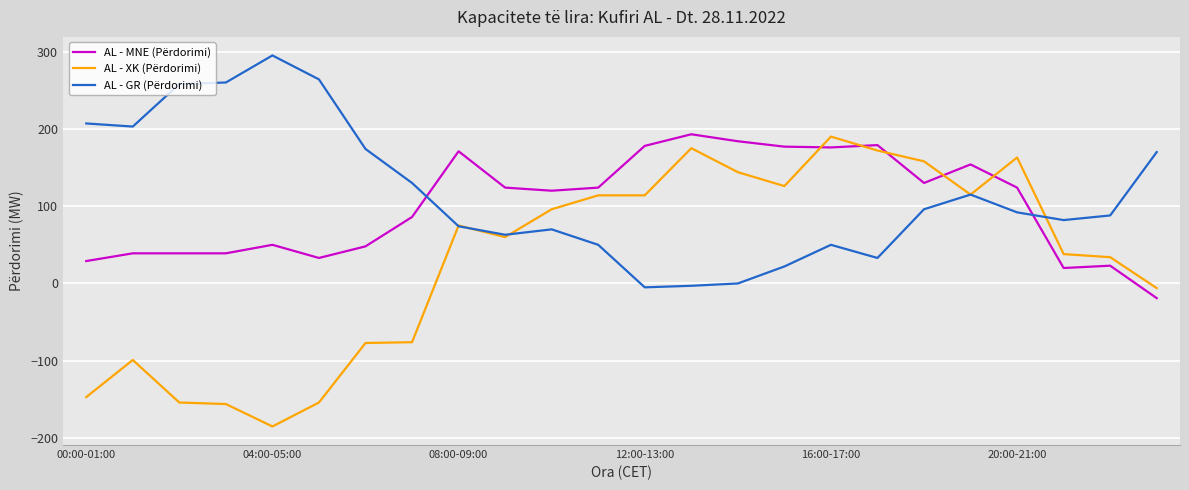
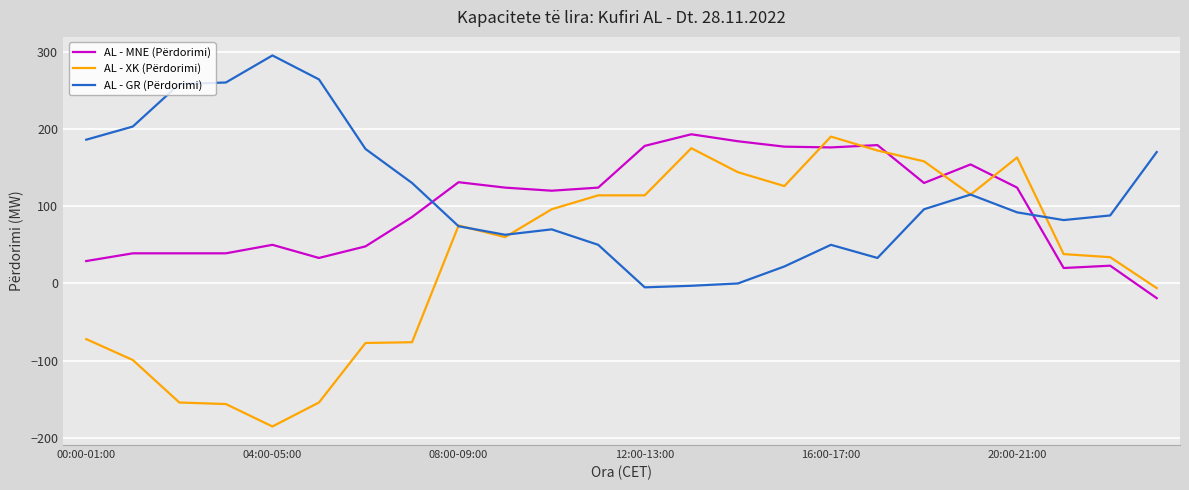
AL - XK (Përdorimi), 00:00-01:00: -150 -> -70
AL - GR (Përdorimi), 00:00-01:00: 210 -> 190
AL - MNE (Përdorimi), 08:00-09:00: 170 -> 130
